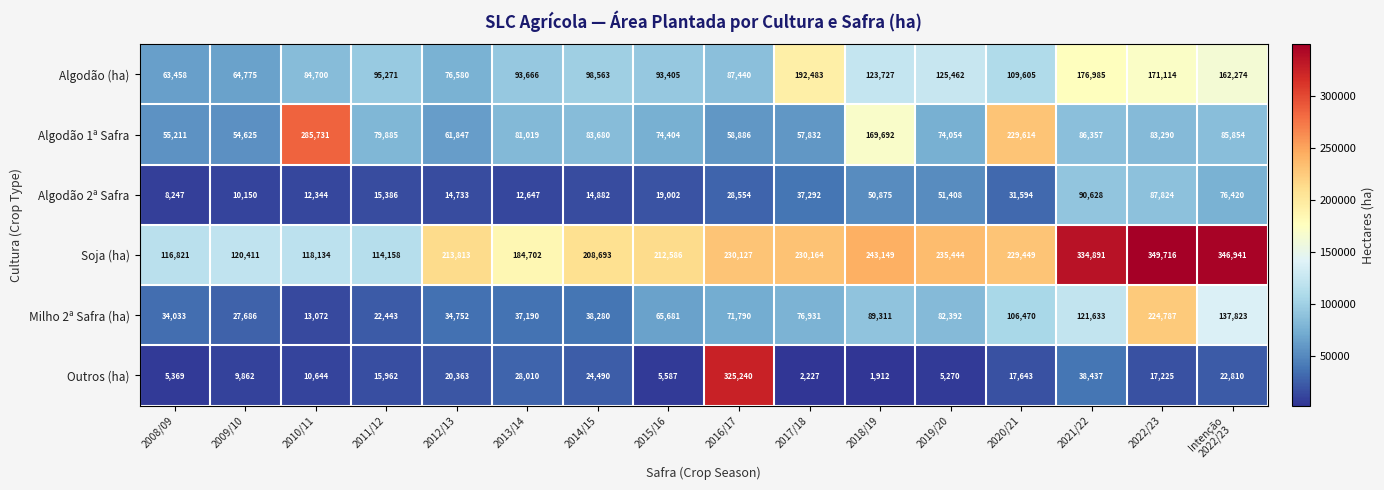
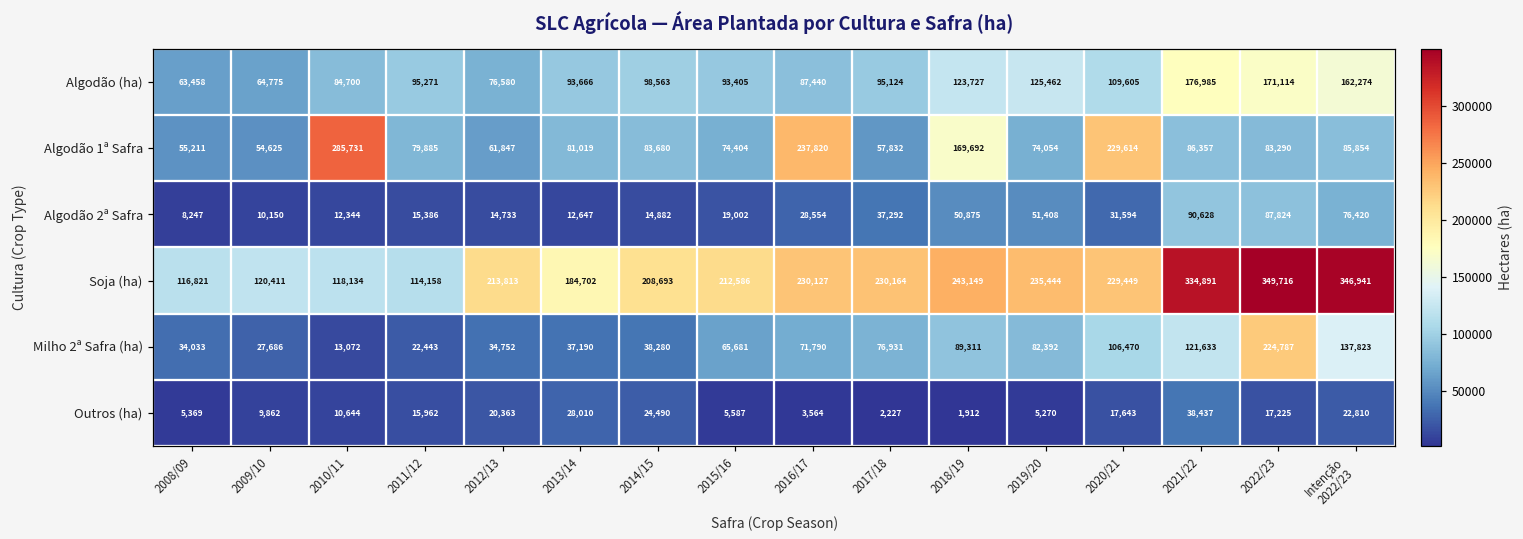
Algodão (ha), 2017/18: 192,483 -> 95,124
Algodão 1ª Safra, 2016/17: 58,886 -> 237,820
Outros (ha), 2016/17: 325,240 -> 3,564
